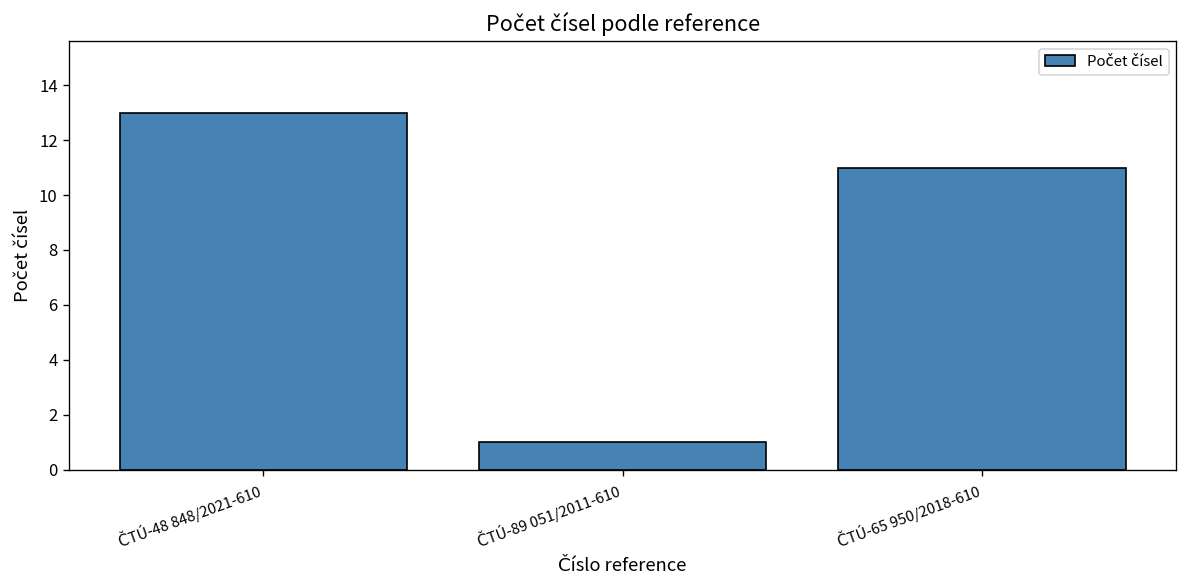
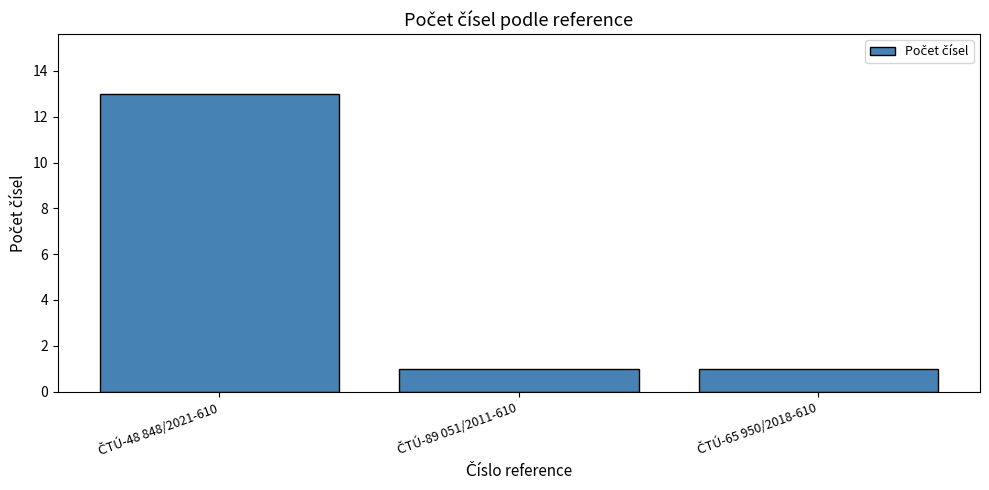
ČTÚ-65 950/2018-610: 11 -> 1
